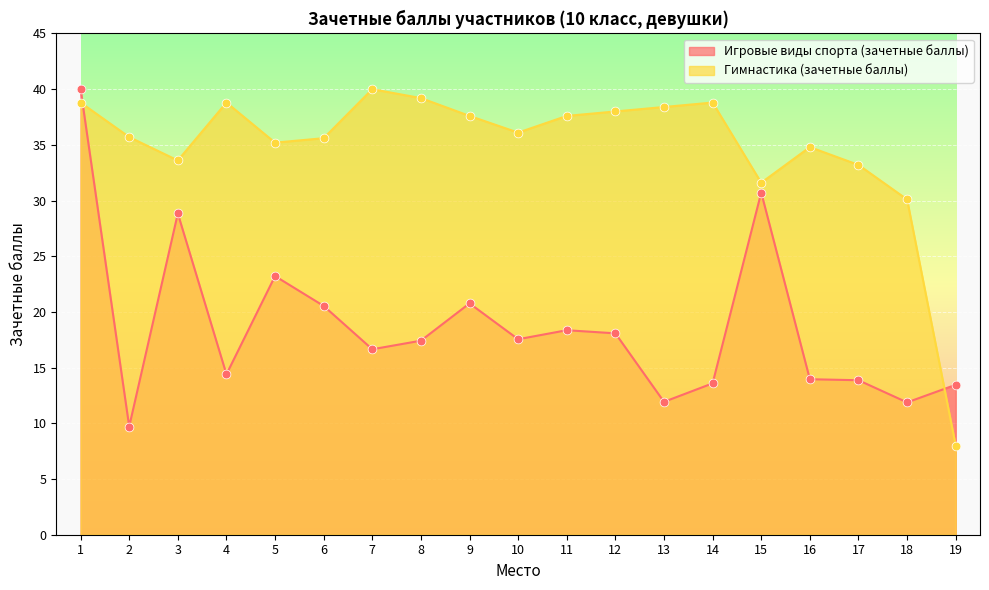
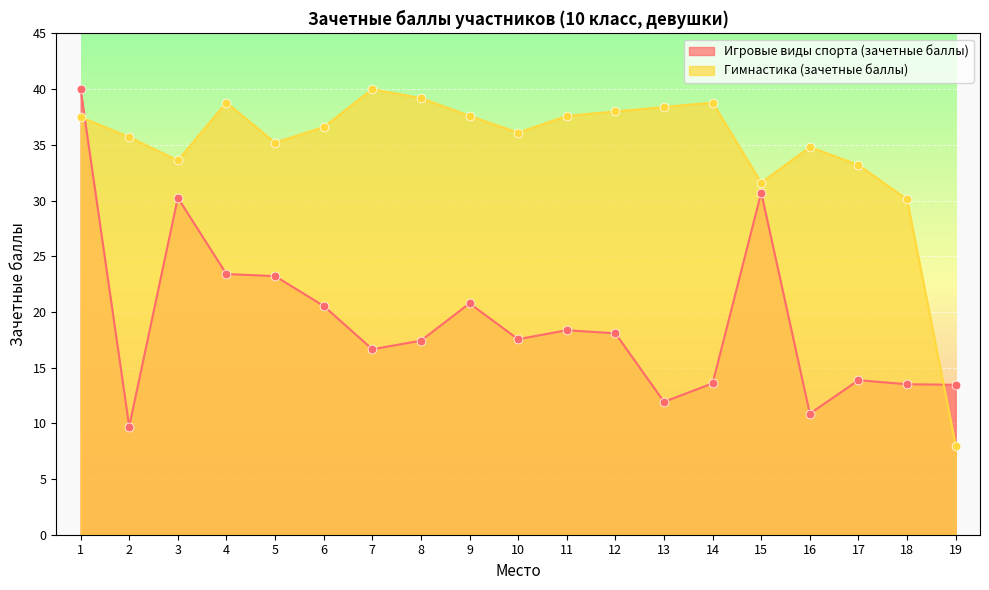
Гимнастика (зачетные баллы), 1: 38.8 -> 37.5
Игровые виды спорта (зачетные баллы), 3: 28.8 -> 30.3
Игровые виды спорта (зачетные баллы), 4: 14.4 -> 23.4
Гимнастика (зачетные баллы), 6: 35.6 -> 36.6
Игровые виды спорта (зачетные баллы), 16: 14.0 -> 10.9
Игровые виды спорта (зачетные баллы), 18: 11.9 -> 13.5
